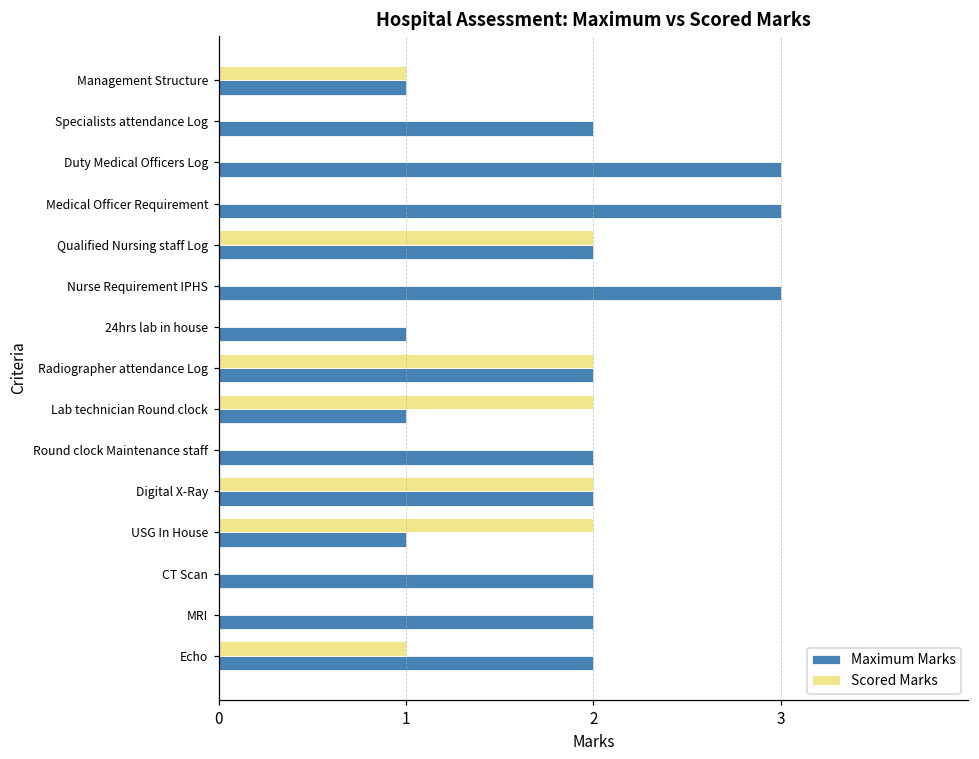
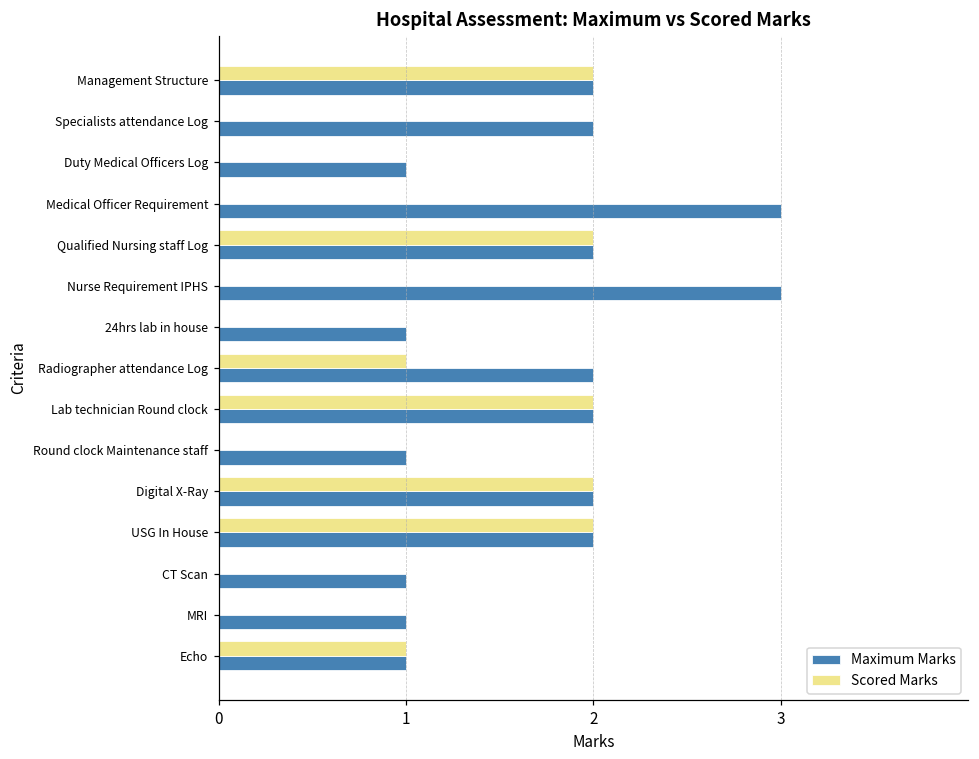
Scored Marks, Management Structure: 1 -> 2
Maximum Marks, Management Structure: 1 -> 2
Maximum Marks, Duty Medical Officers Log: 3 -> 1
Scored Marks, Radiographer attendance Log: 2 -> 1
Maximum Marks, Lab technician Round clock: 1 -> 2
Maximum Marks, Round clock Maintenance staff: 2 -> 1
Maximum Marks, USG In House: 1 -> 2
Maximum Marks, CT Scan: 2 -> 1
Maximum Marks, MRI: 2 -> 1
Maximum Marks, Echo: 2 -> 1
